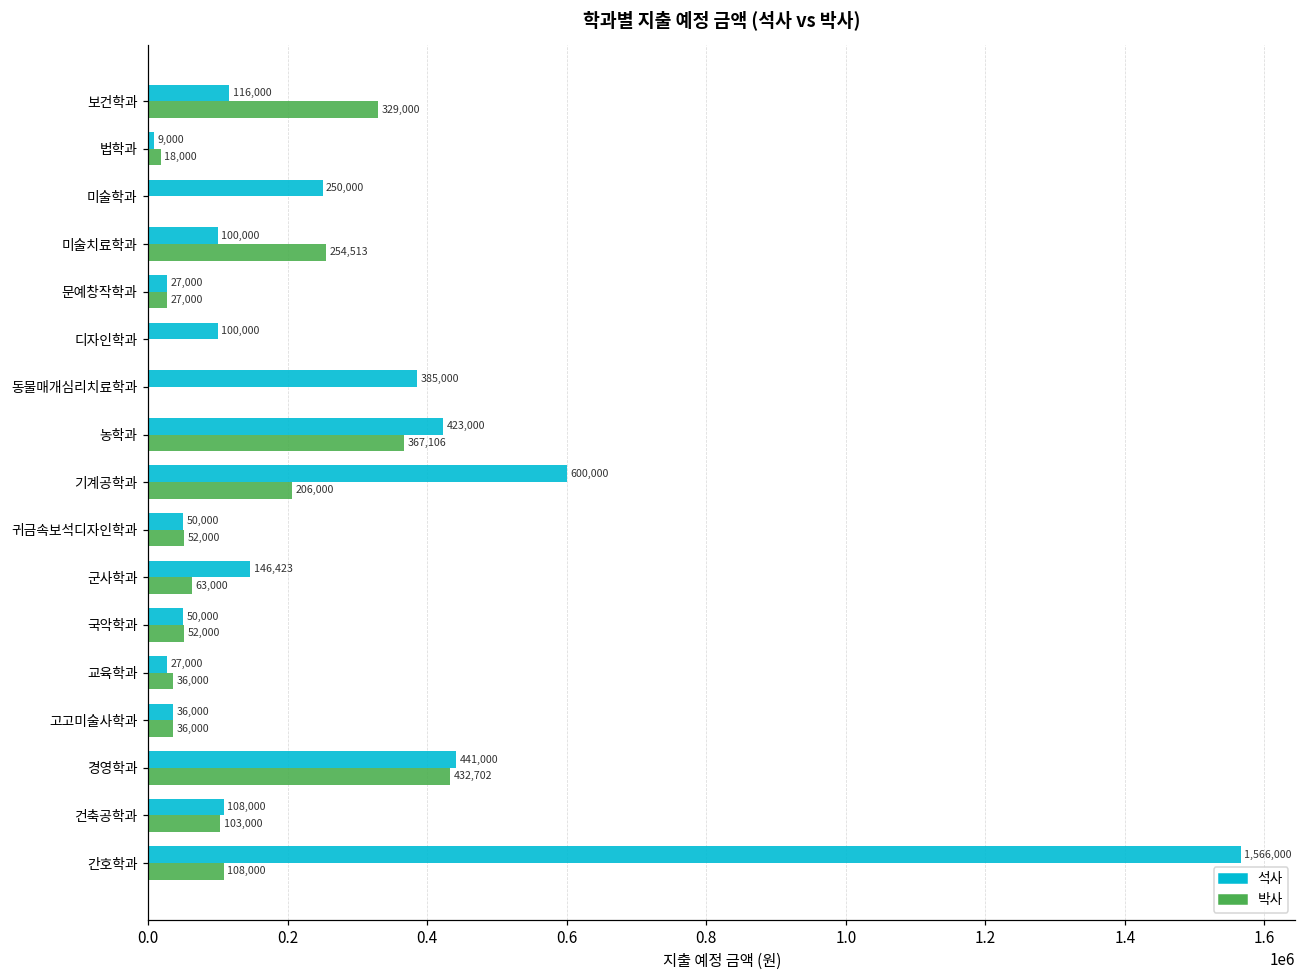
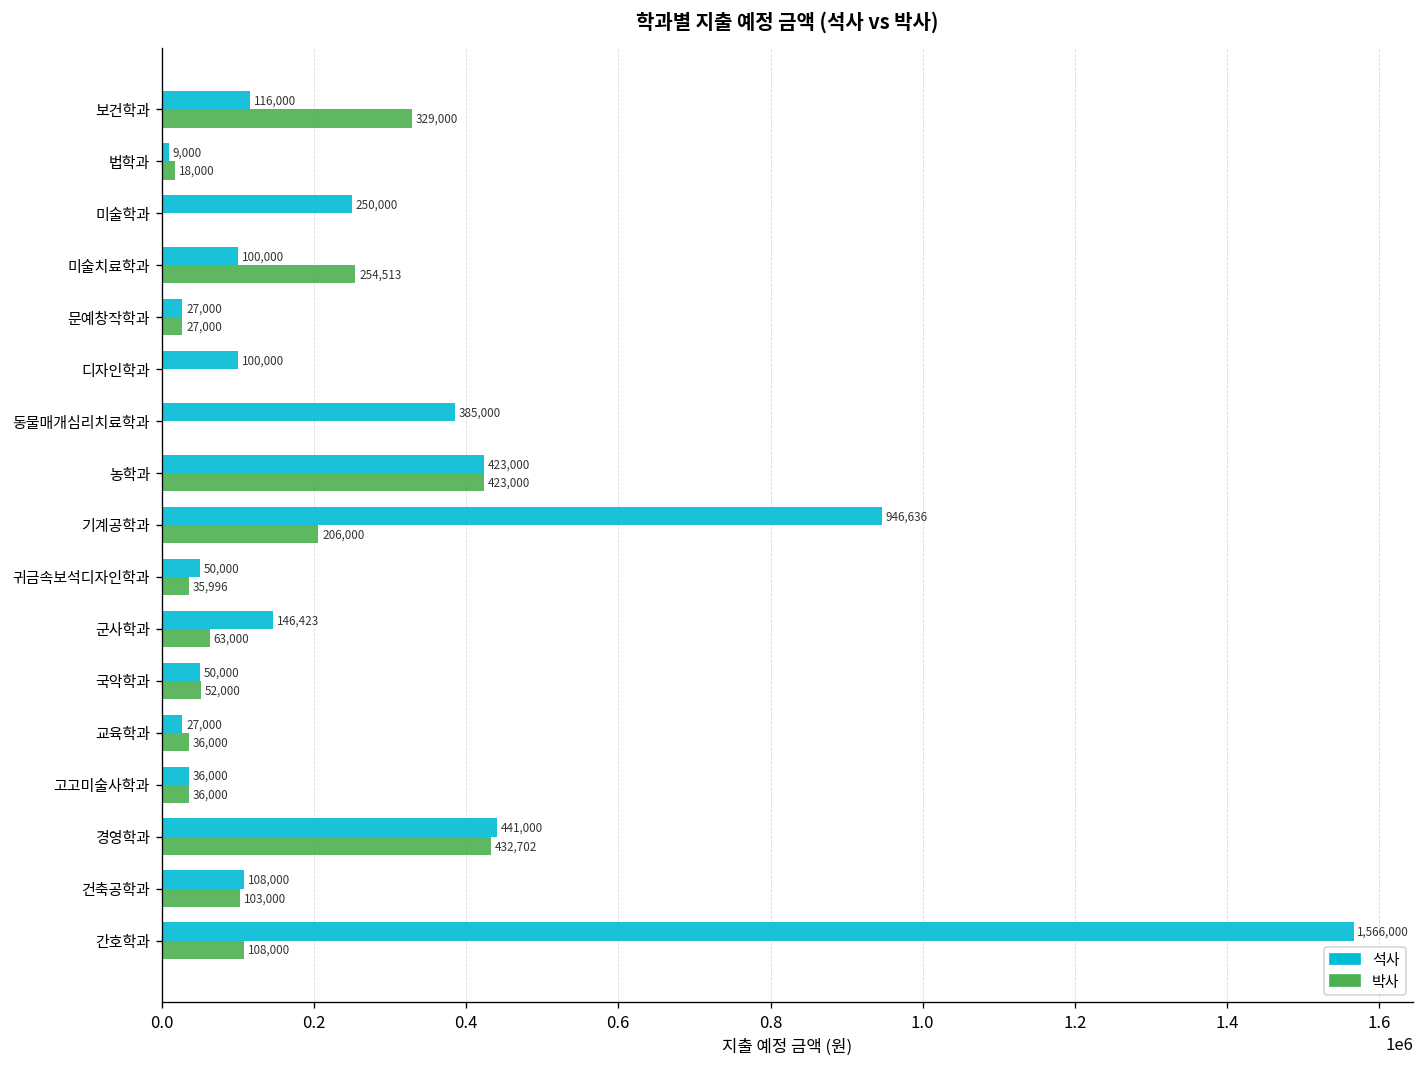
박사, 농학과: 367,106 -> 423,000
석사, 기계공학과: 600,000 -> 946,636
박사, 귀금속보석디자인학과: 52,000 -> 35,996
